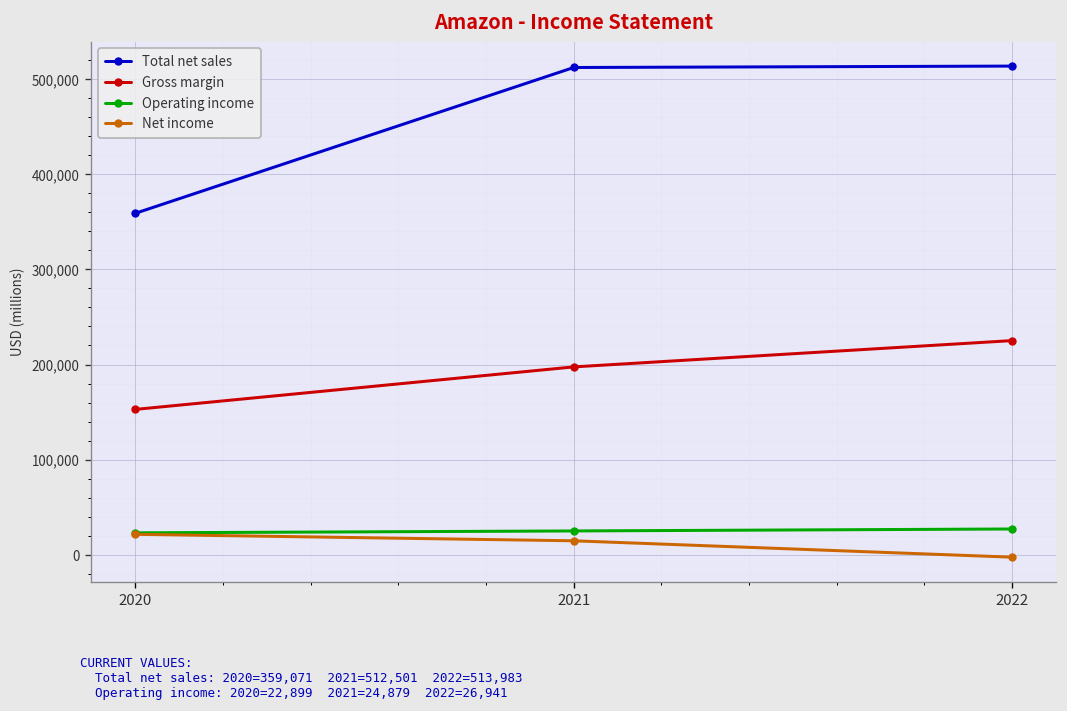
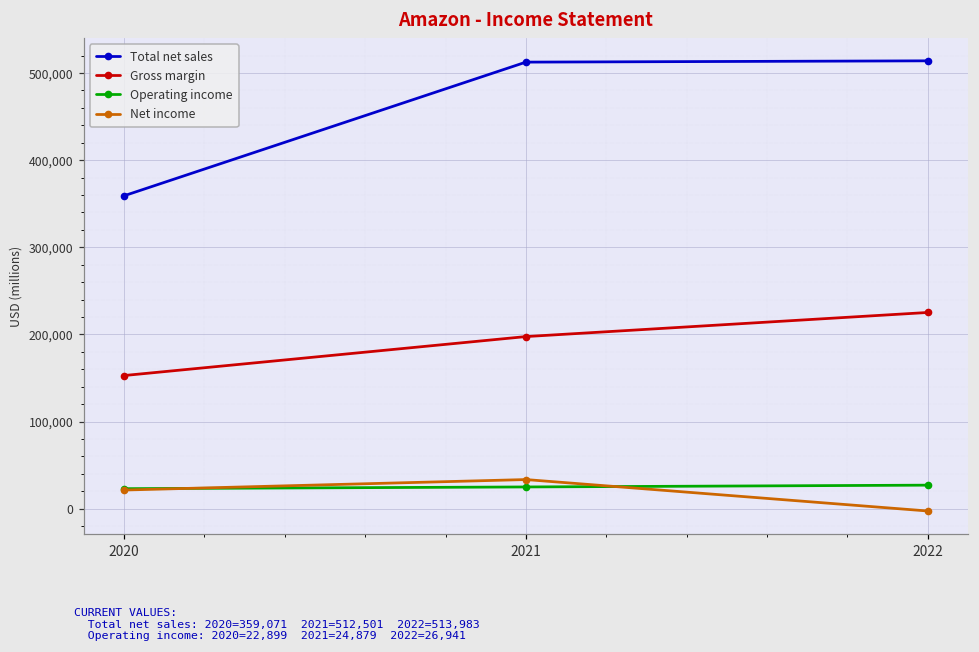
Net income, 2021: 10,000 -> 30,000
